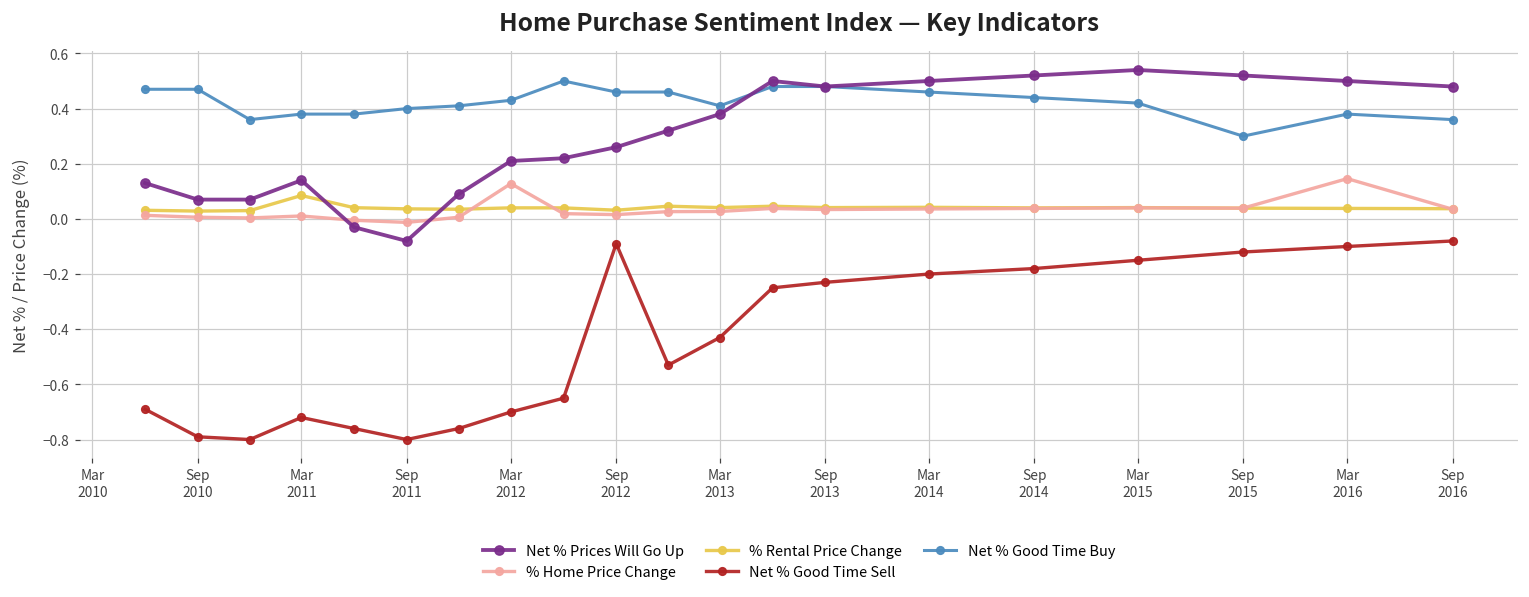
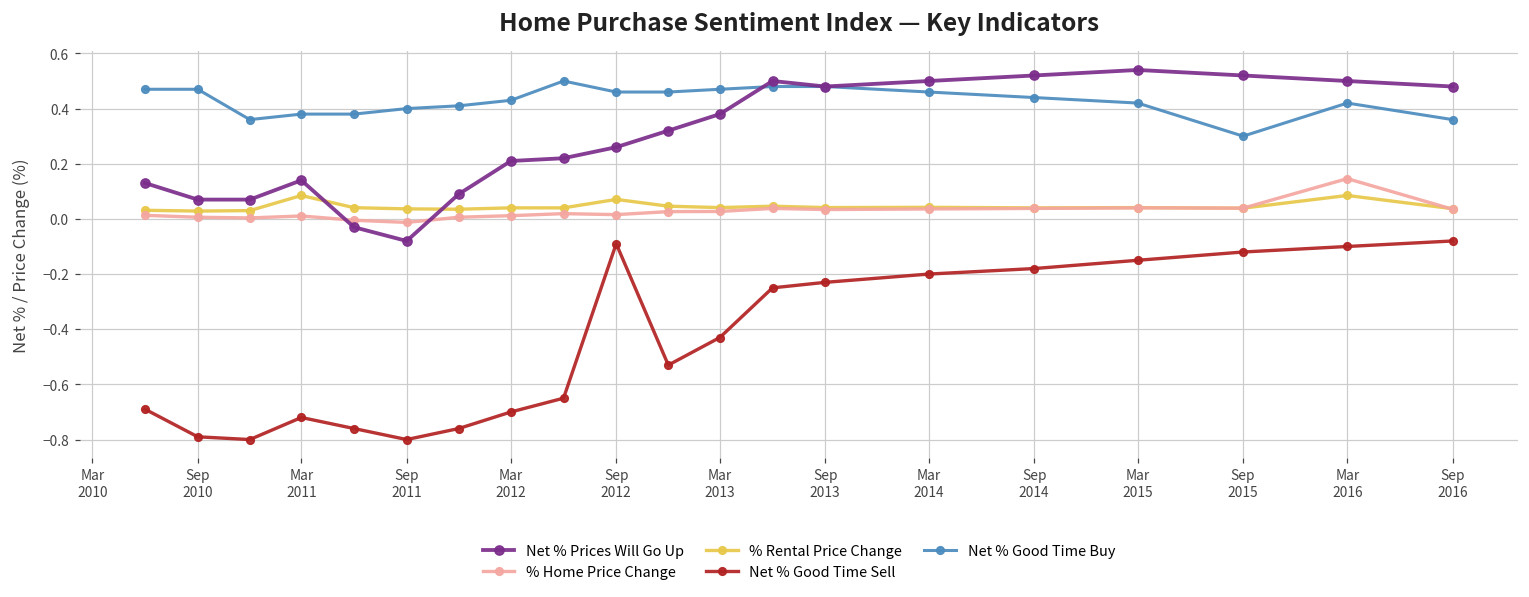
% Home Price Change, Mar 2012: 0.13 -> 0.01
% Rental Price Change, Sep 2012: 0.03 -> 0.07
Net % Good Time Buy, Mar 2013: 0.41 -> 0.47
% Rental Price Change, Mar 2016: 0.04 -> 0.09
Net % Good Time Buy, Mar 2016: 0.38 -> 0.42
